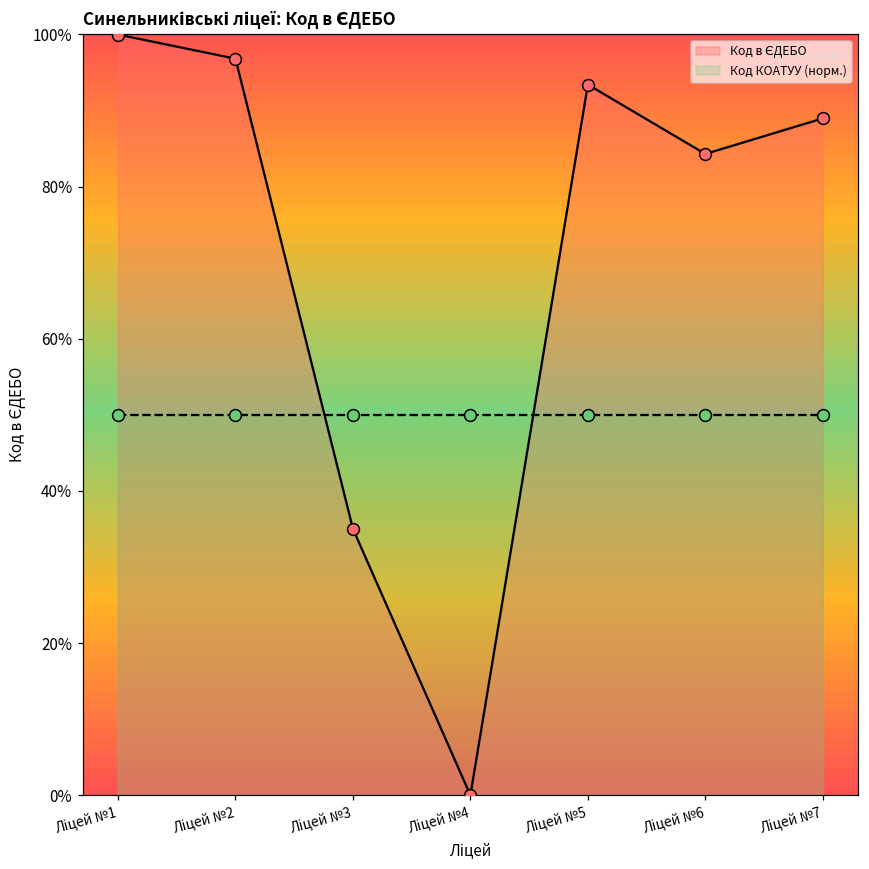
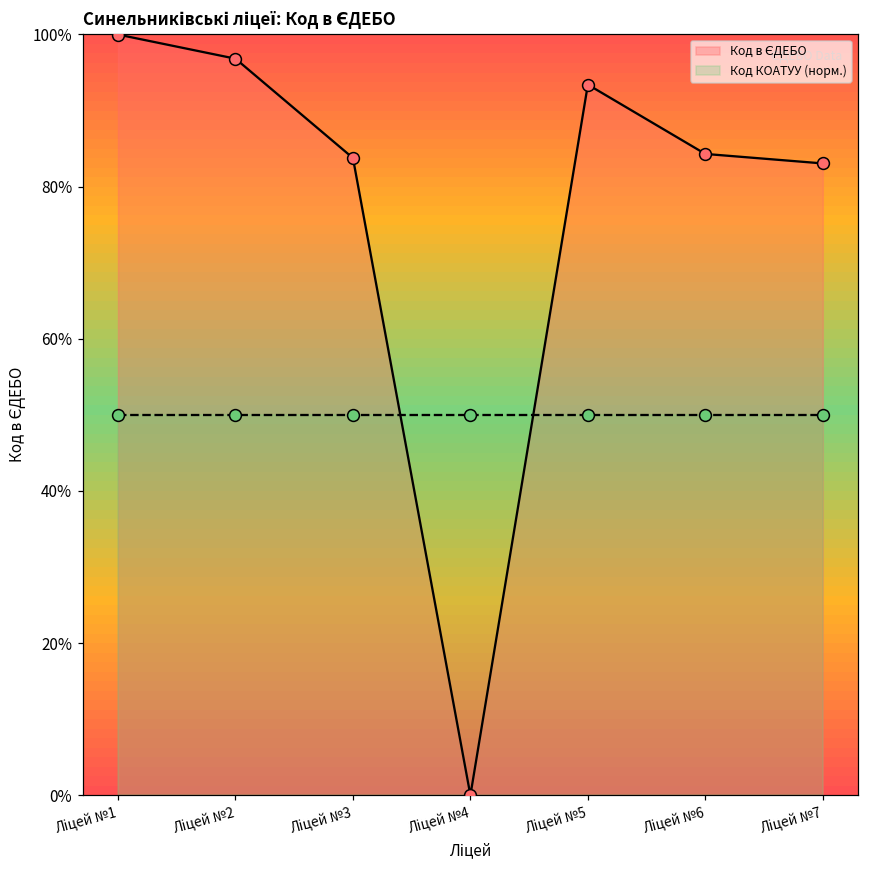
Код в ЄДЕБО, Ліцей №3: 35% -> 84%
Код в ЄДЕБО, Ліцей №7: 89% -> 83%
